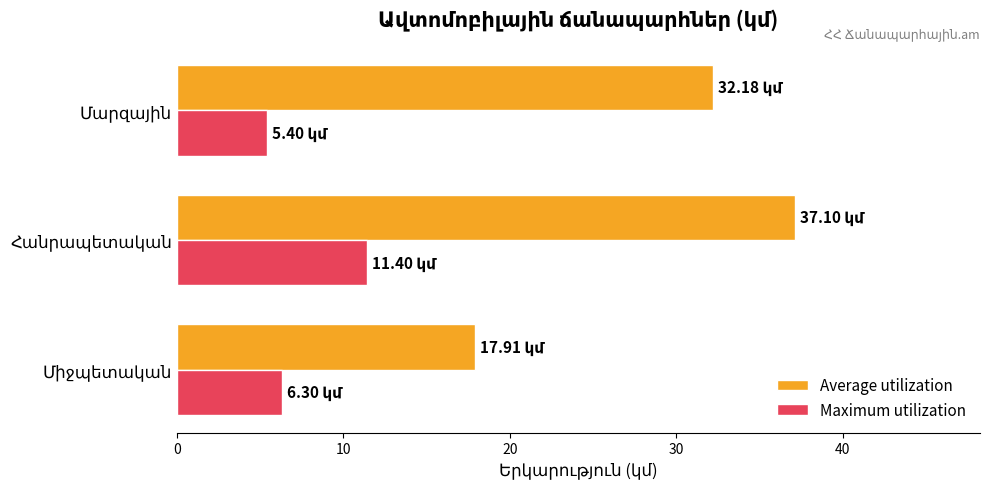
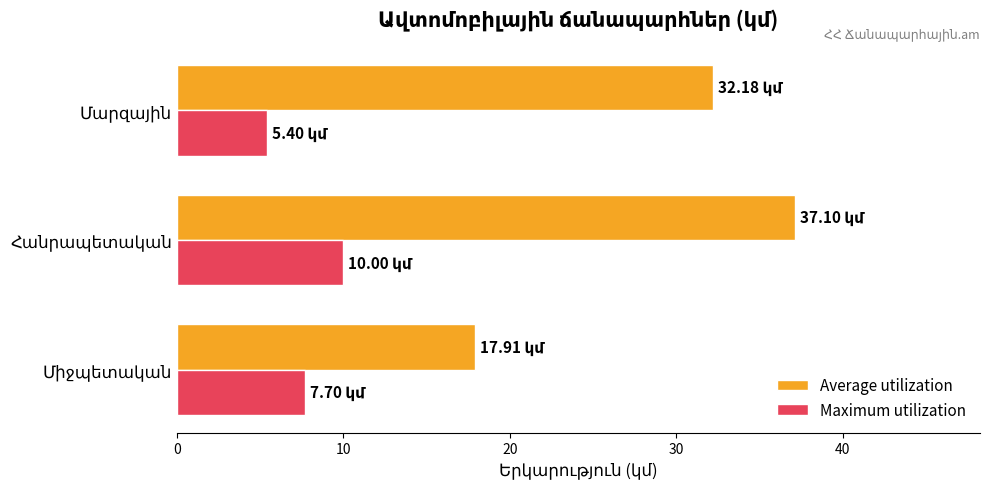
Maximum utilization, Հանրապետական: 11.40 -> 10.00
Maximum utilization, Միջպետական: 6.30 -> 7.70
